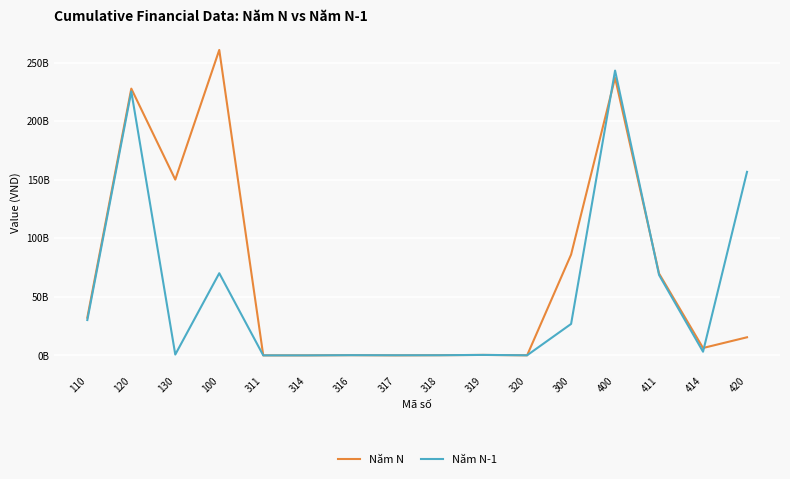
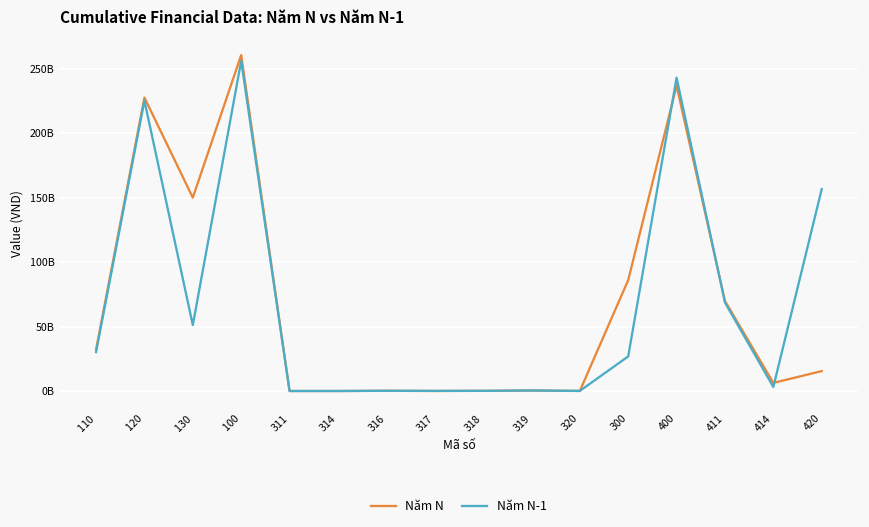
Năm N-1, 130: 1000000000 -> 51000000000
Năm N-1, 100: 70000000000 -> 256000000000
